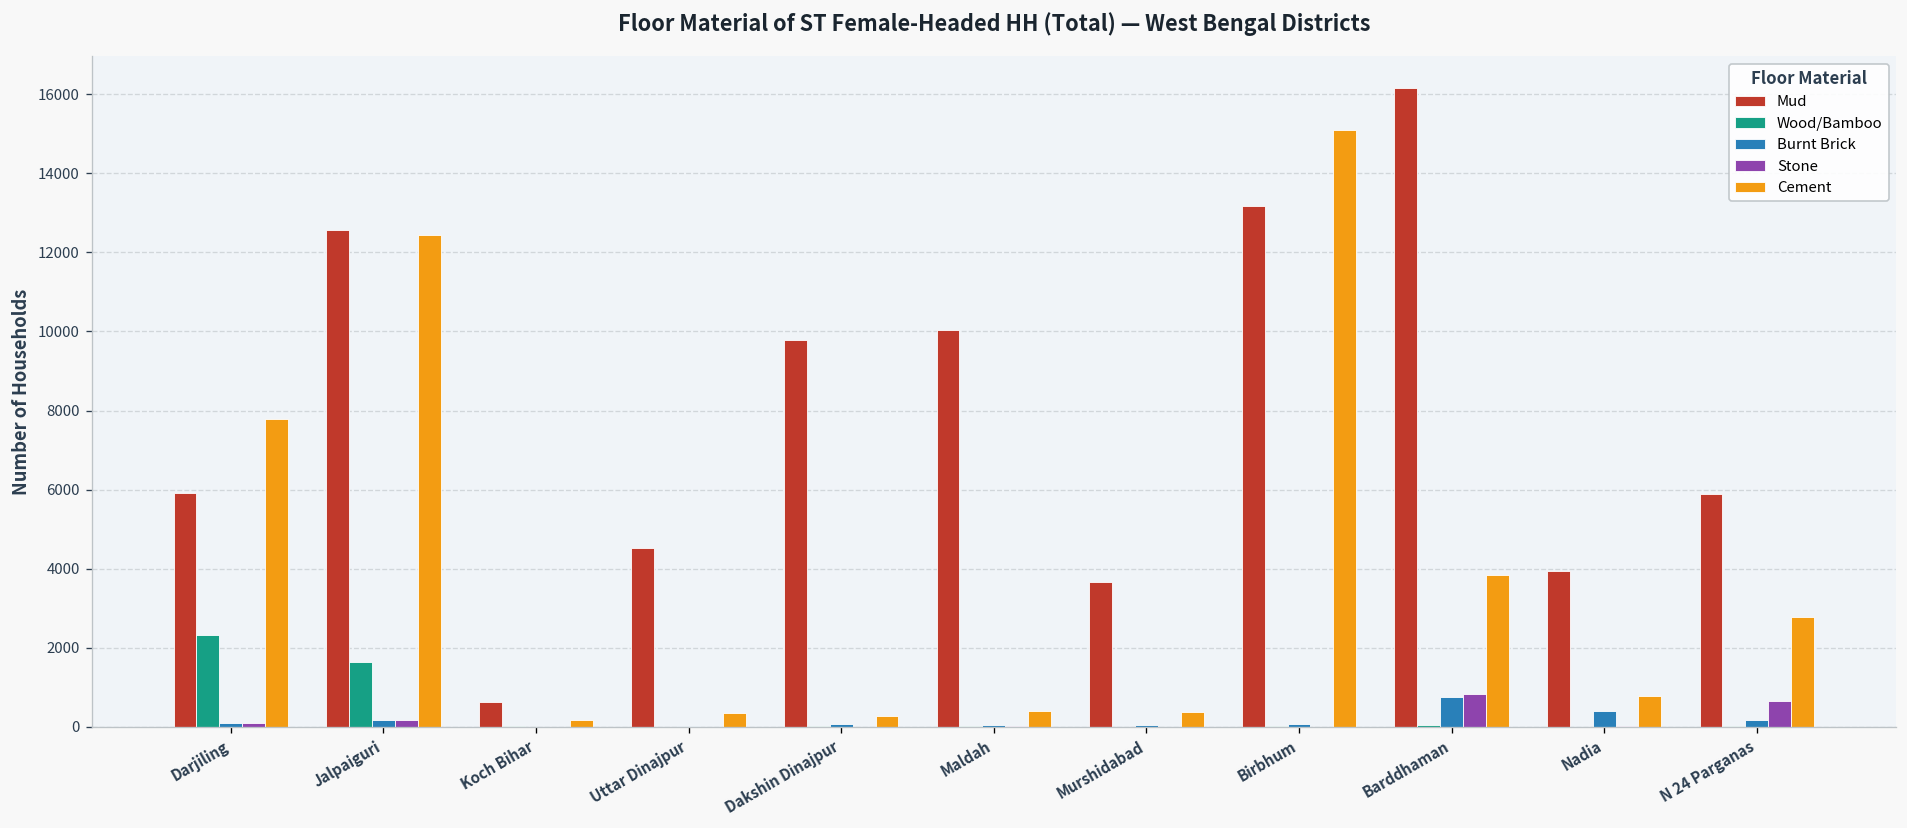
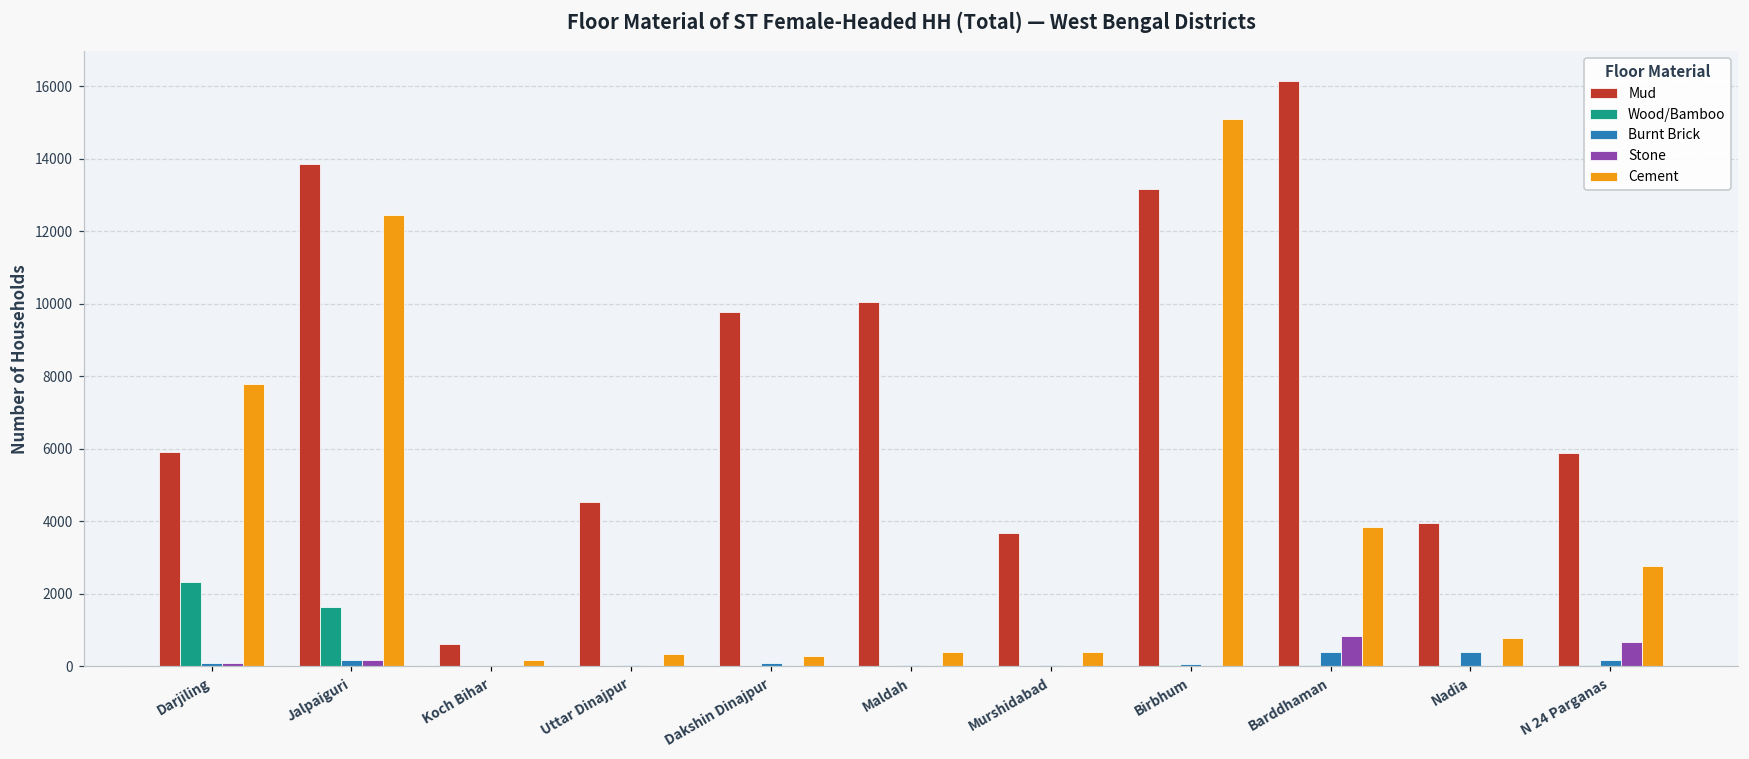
Mud, Jalpaiguri: 12600 -> 13800
Burnt Brick, Barddhaman: 800 -> 400
